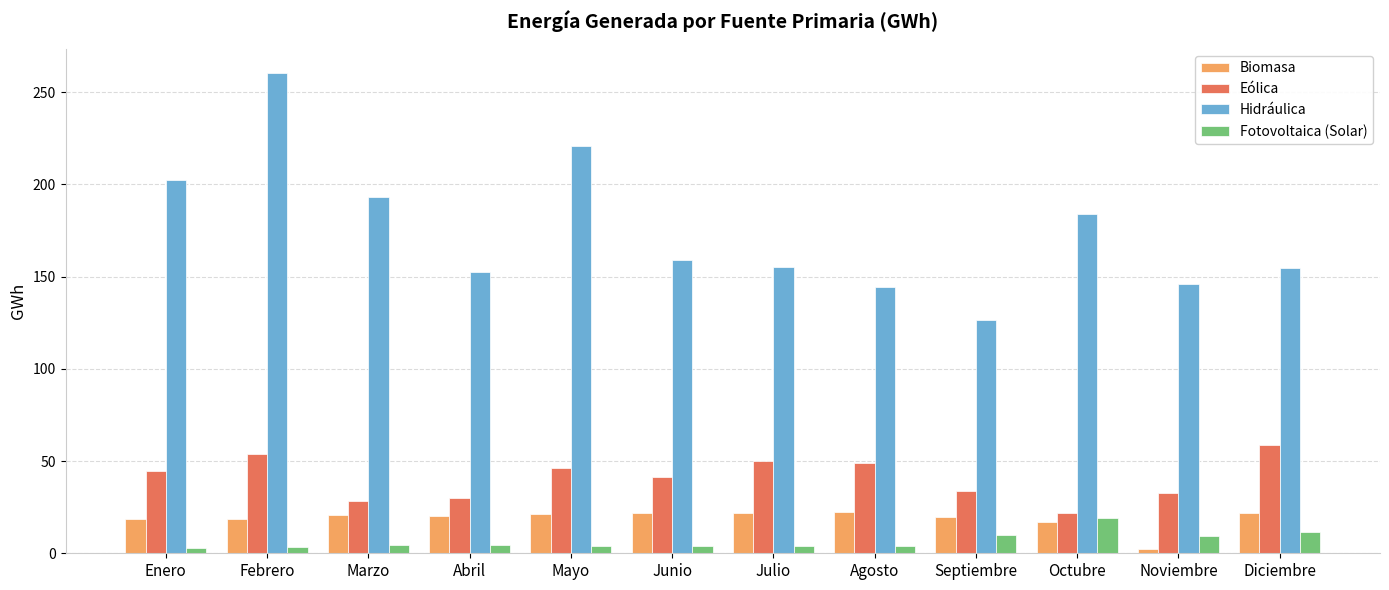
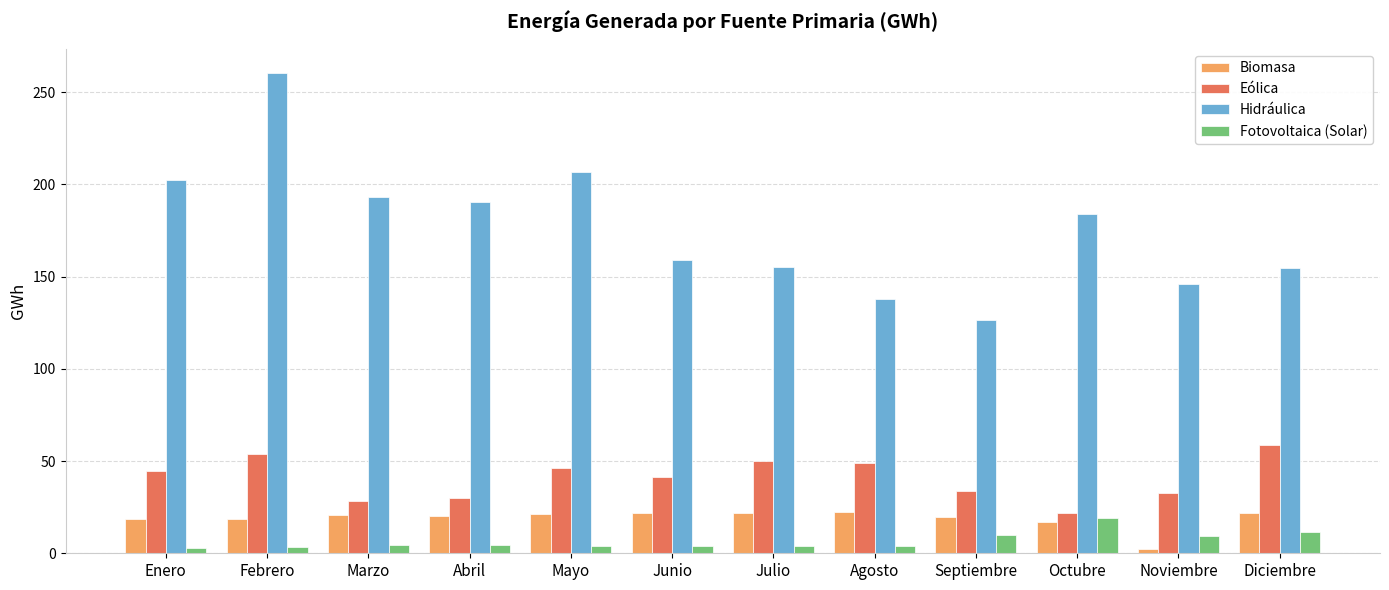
Hidráulica, Abril: 152 -> 190
Hidráulica, Mayo: 221 -> 207
Hidráulica, Agosto: 144 -> 138
